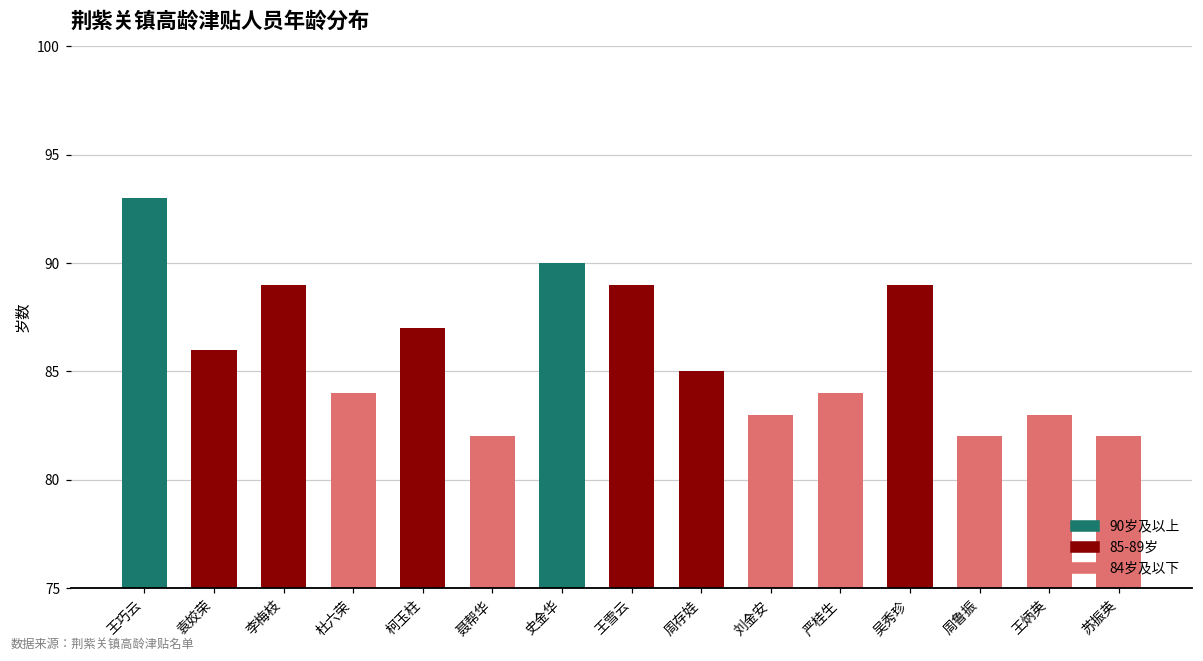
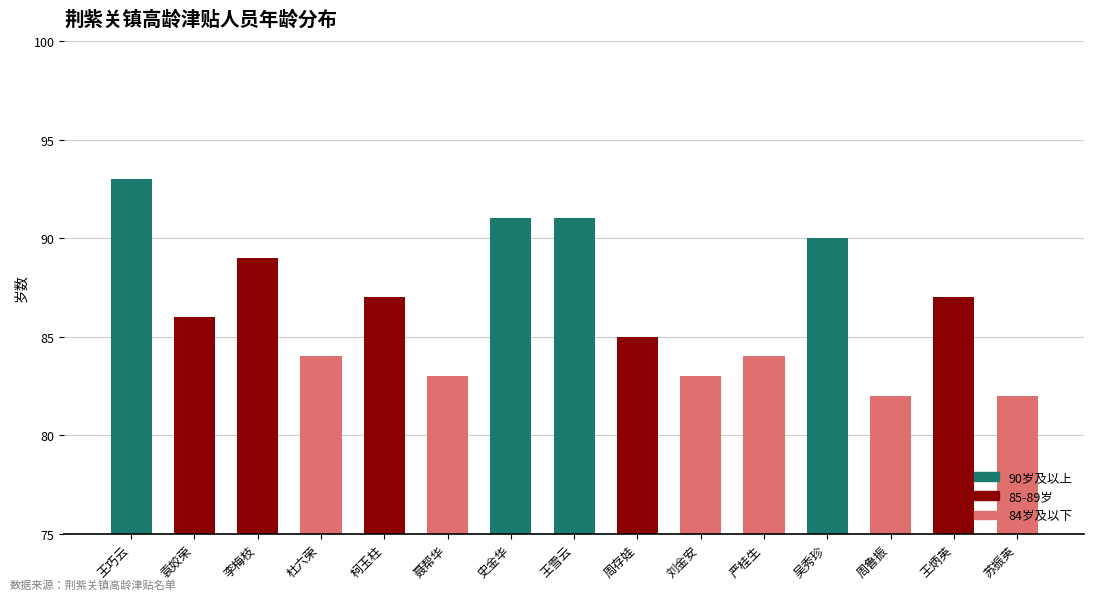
聂帮华: 82 -> 83
史金华: 90 -> 91
王雪云: 89 -> 91
吴秀珍: 89 -> 90
王炳英: 83 -> 87
